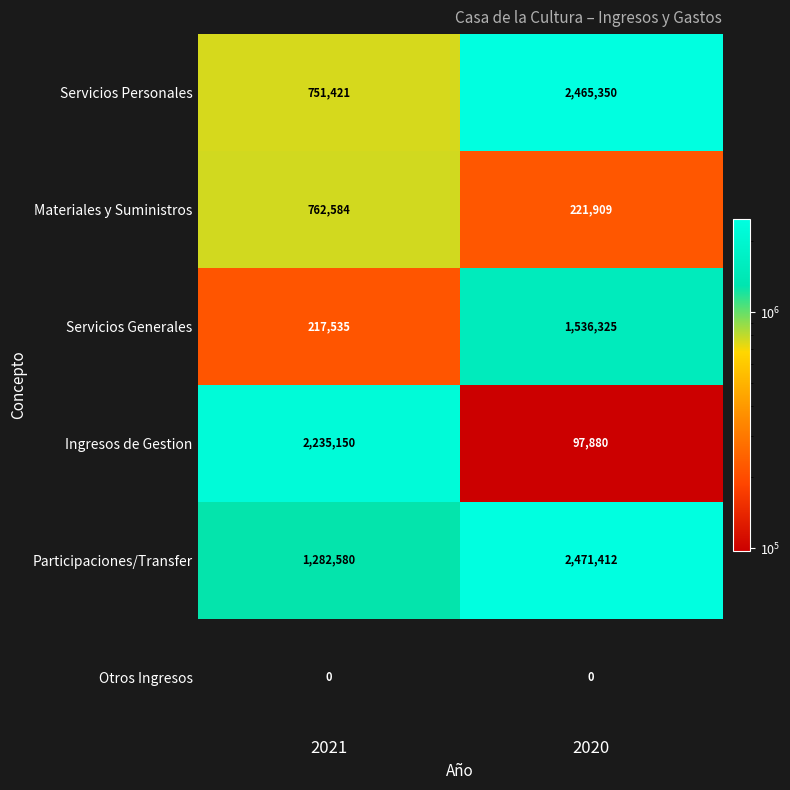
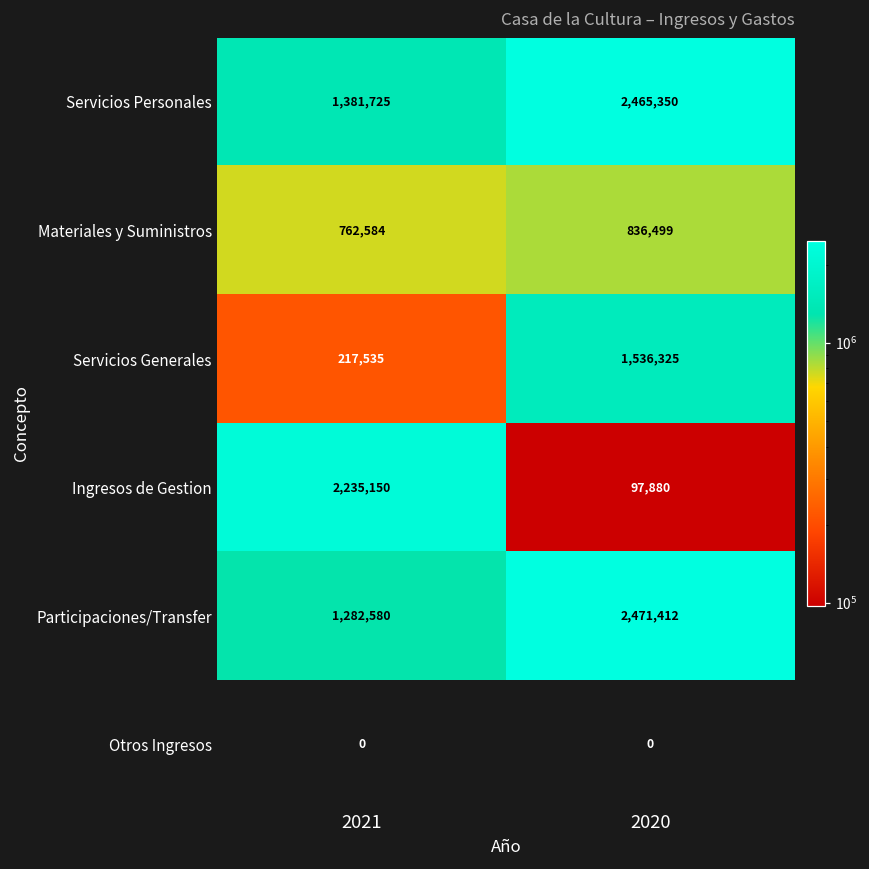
Servicios Personales, 2021: 751,421 -> 1,381,725
Materiales y Suministros, 2020: 221,909 -> 836,499
